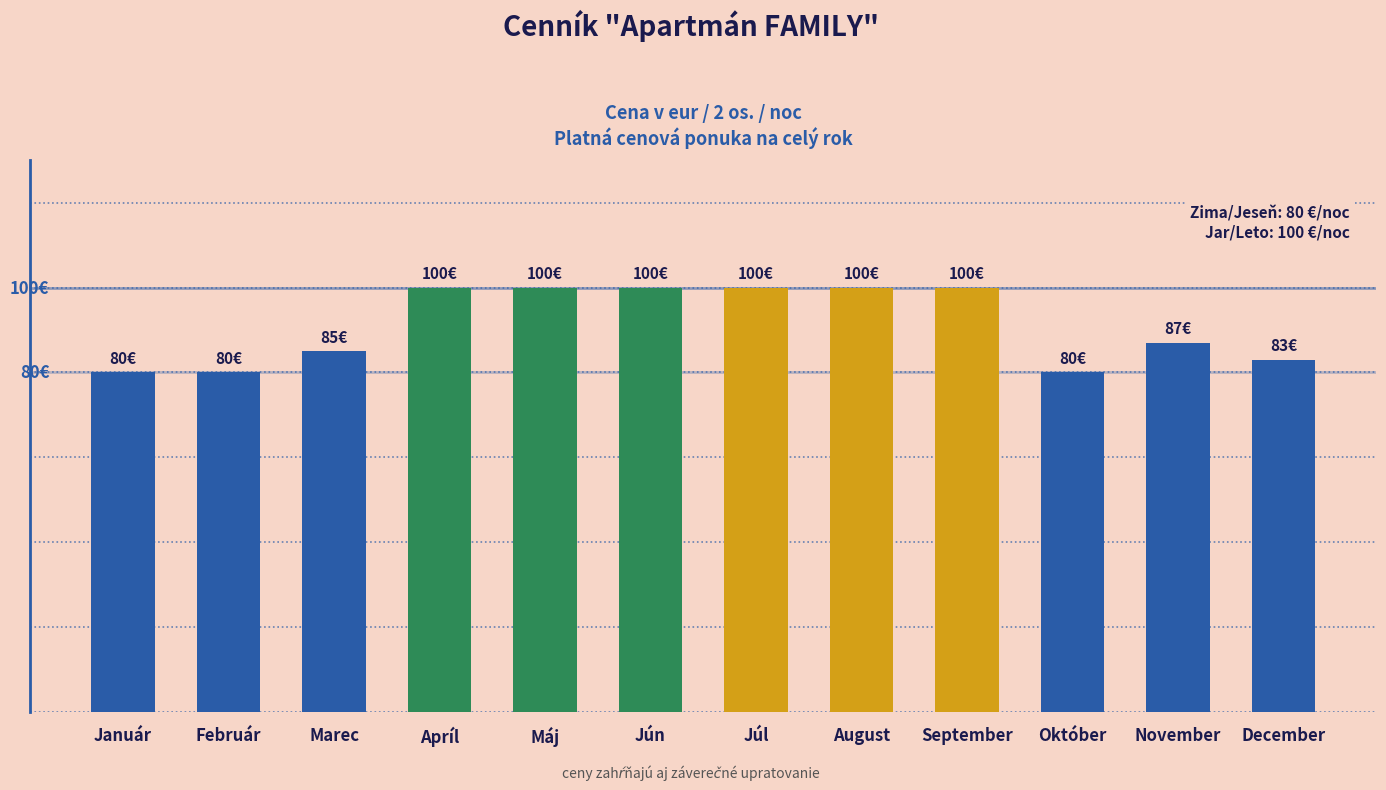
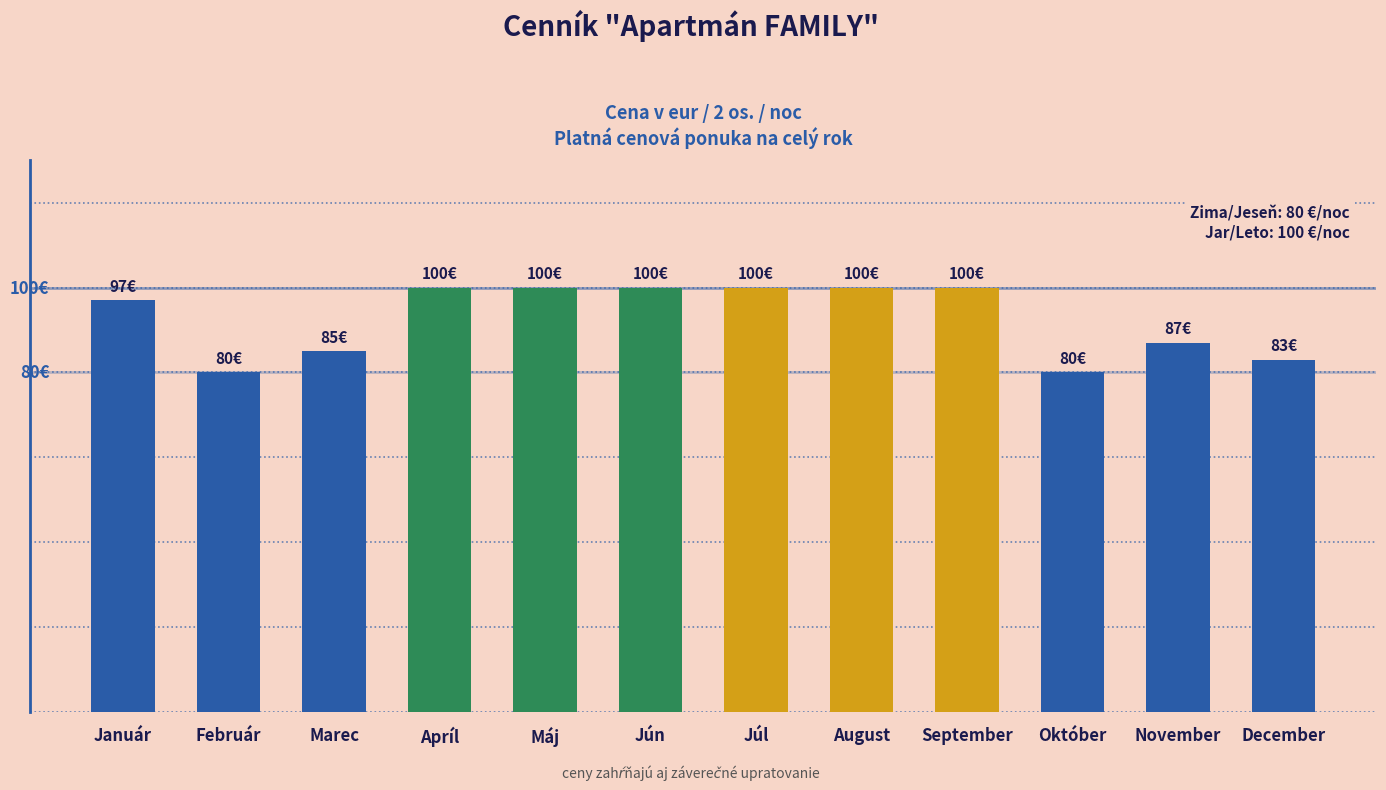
Január: 80€ -> 97€
